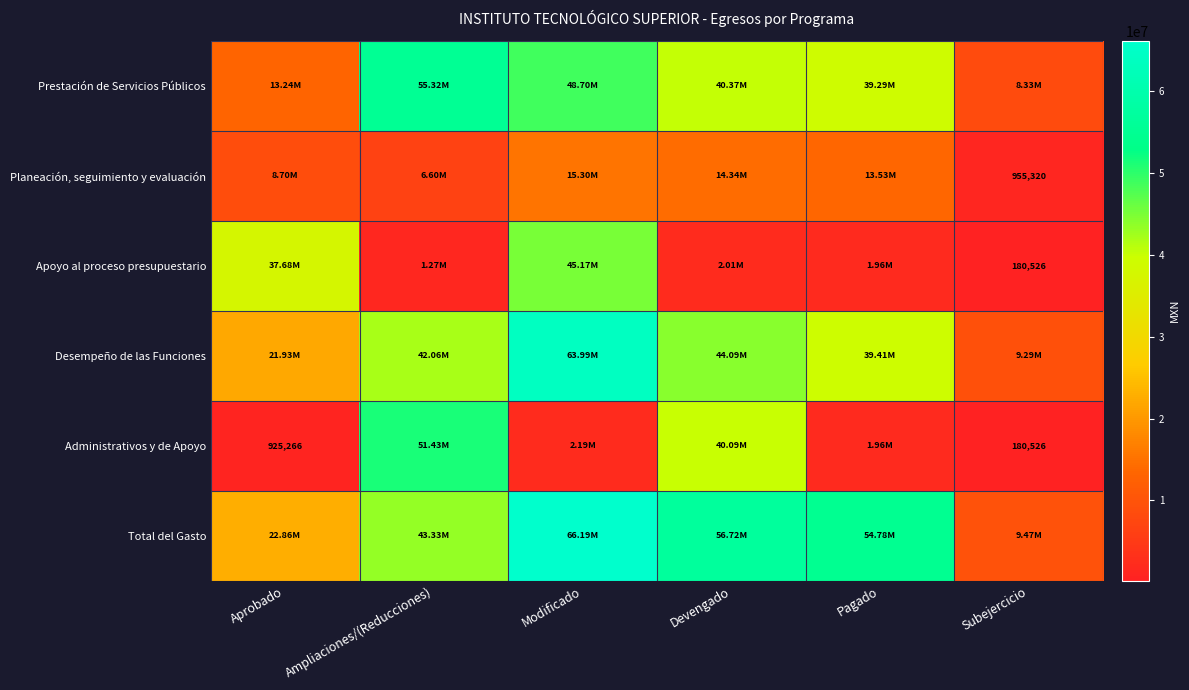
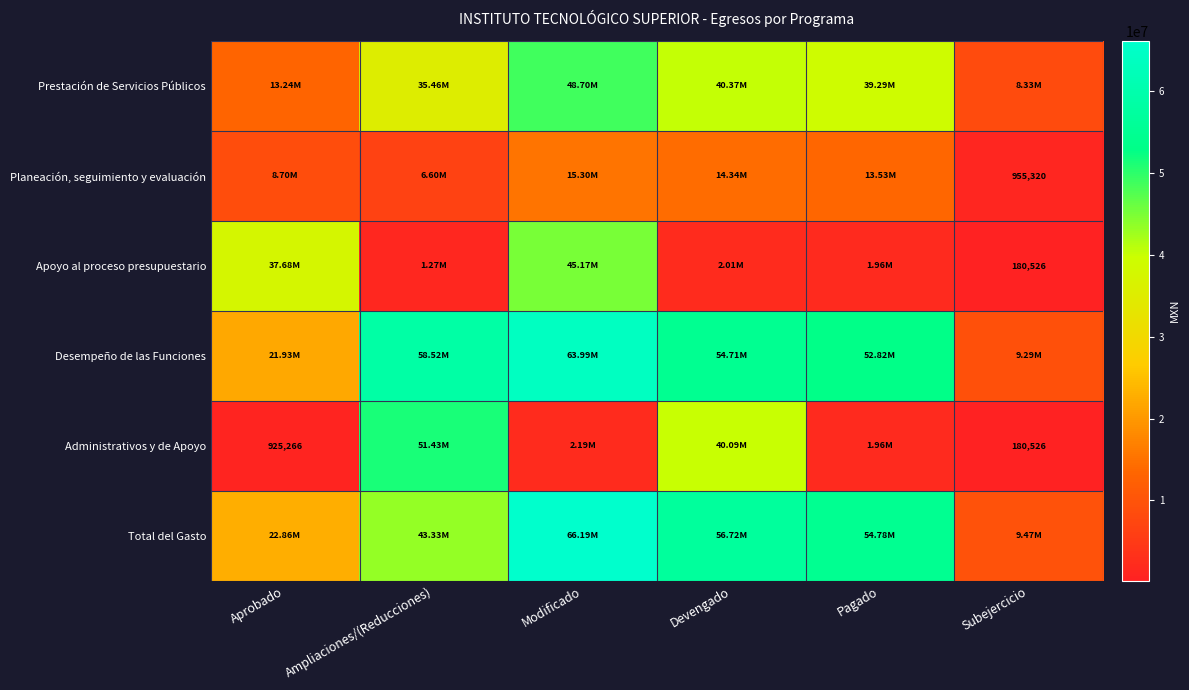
Prestación de Servicios Públicos, Ampliaciones/(Reducciones): 55.32M -> 35.46M
Desempeño de las Funciones, Ampliaciones/(Reducciones): 42.06M -> 58.52M
Desempeño de las Funciones, Devengado: 44.09M -> 54.71M
Desempeño de las Funciones, Pagado: 39.41M -> 52.82M
